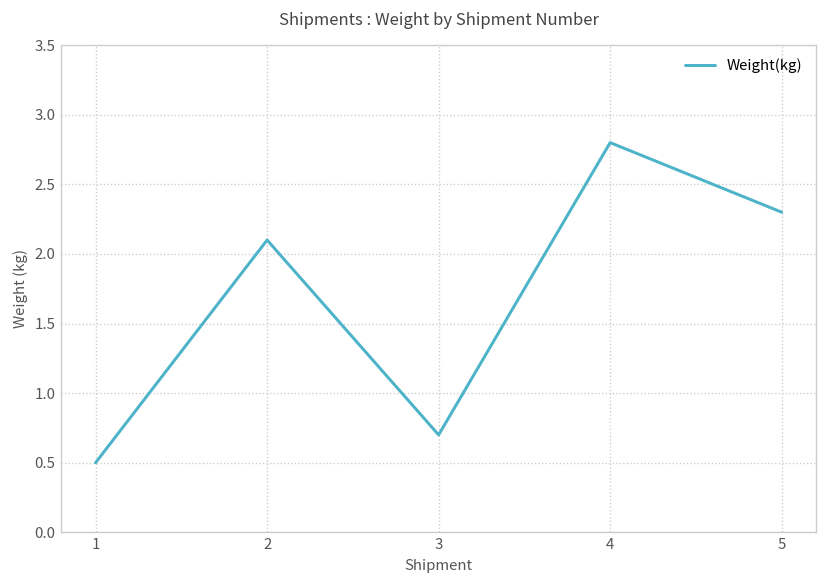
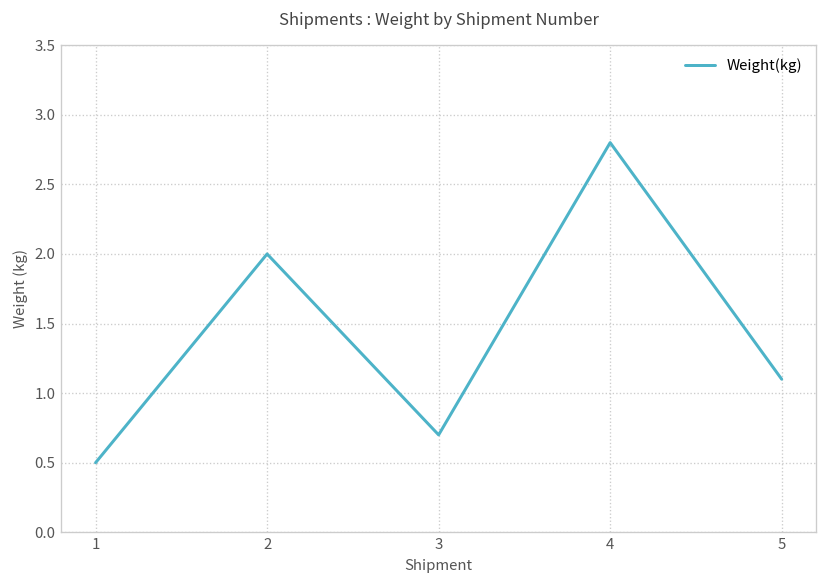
2: 2.1 -> 2.0
5: 2.3 -> 1.1
